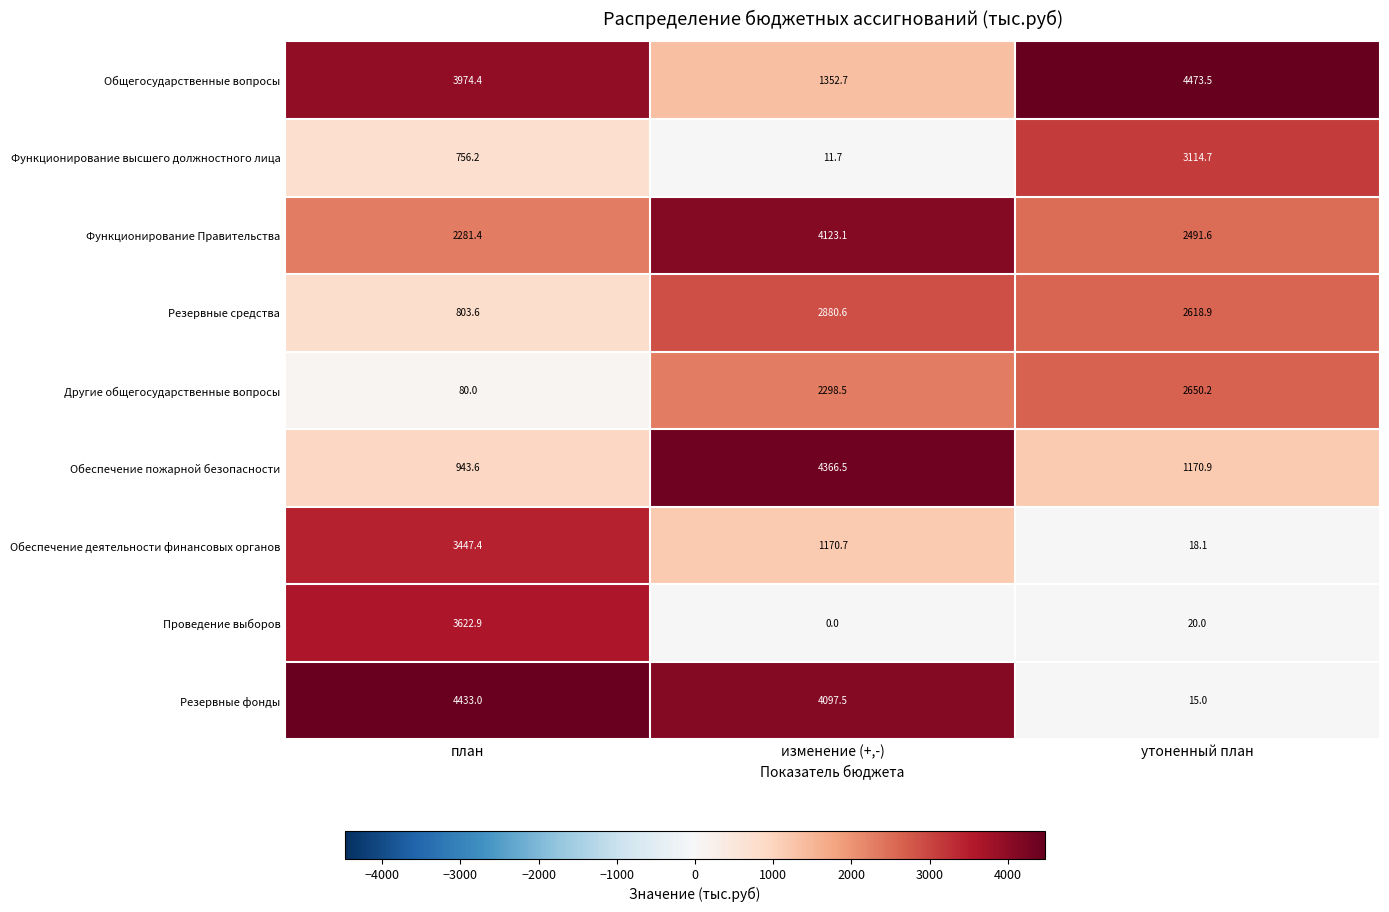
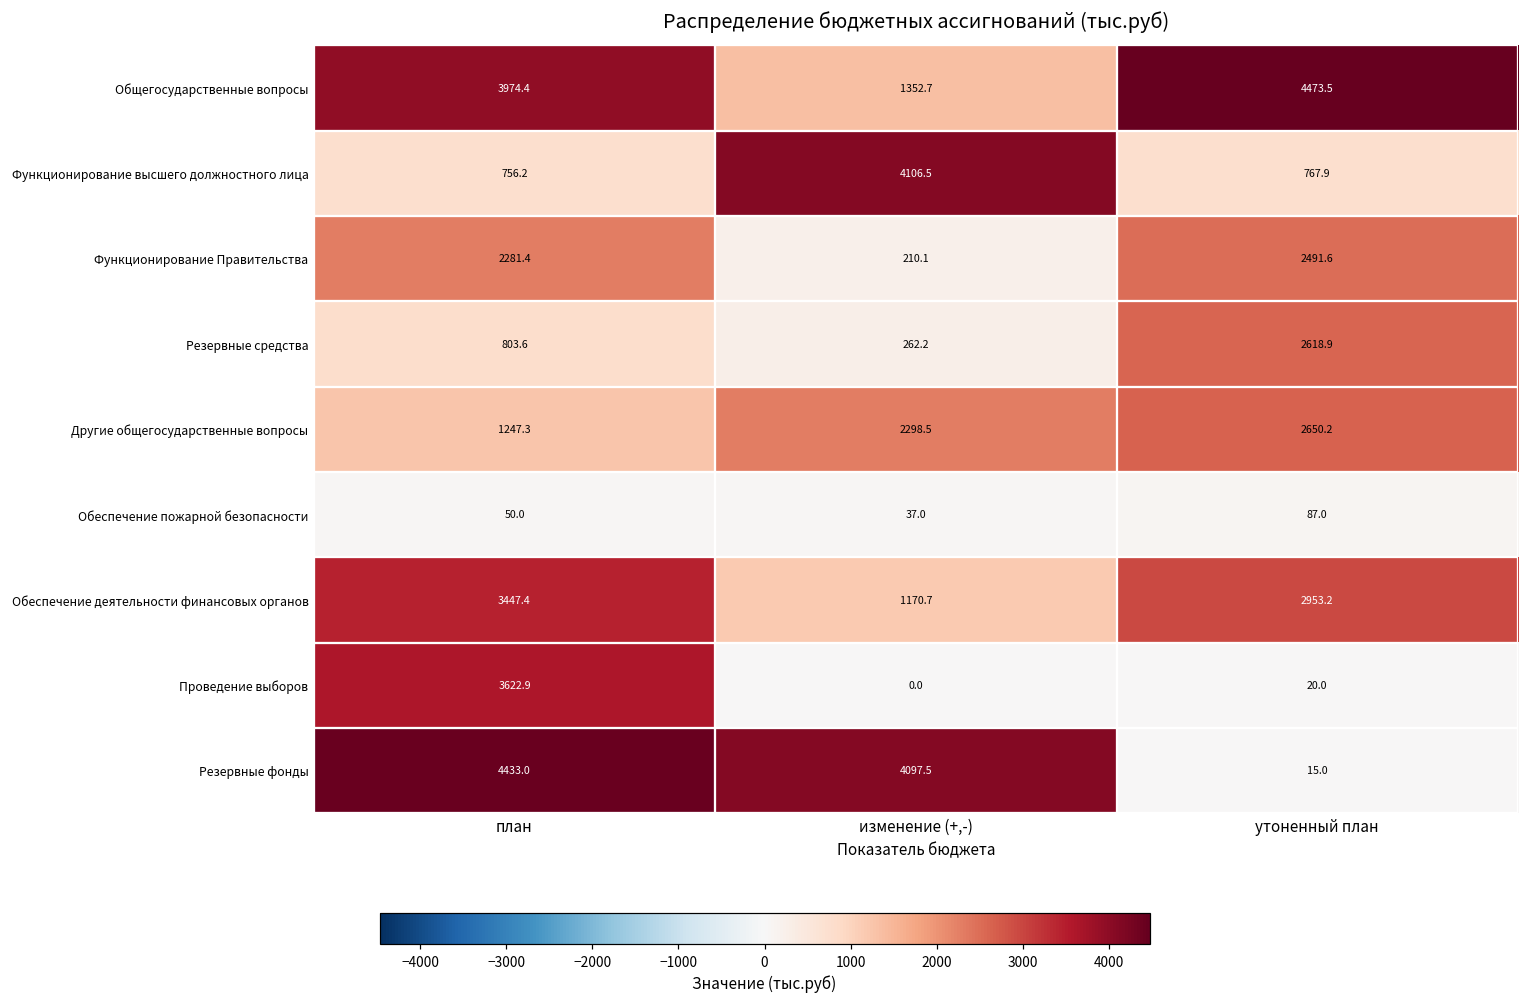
Функционирование высшего должностного лица, изменение (+,-): 11.7 -> 4106.5
Функционирование высшего должностного лица, утоненный план: 3114.7 -> 767.9
Функционирование Правительства, изменение (+,-): 4123.1 -> 210.1
Резервные средства, изменение (+,-): 2880.6 -> 262.2
Другие общегосударственные вопросы, план: 80.0 -> 1247.3
Обеспечение пожарной безопасности, план: 943.6 -> 50.0
Обеспечение пожарной безопасности, изменение (+,-): 4366.5 -> 37.0
Обеспечение пожарной безопасности, утоненный план: 1170.9 -> 87.0
Обеспечение деятельности финансовых органов, утоненный план: 18.1 -> 2953.2
